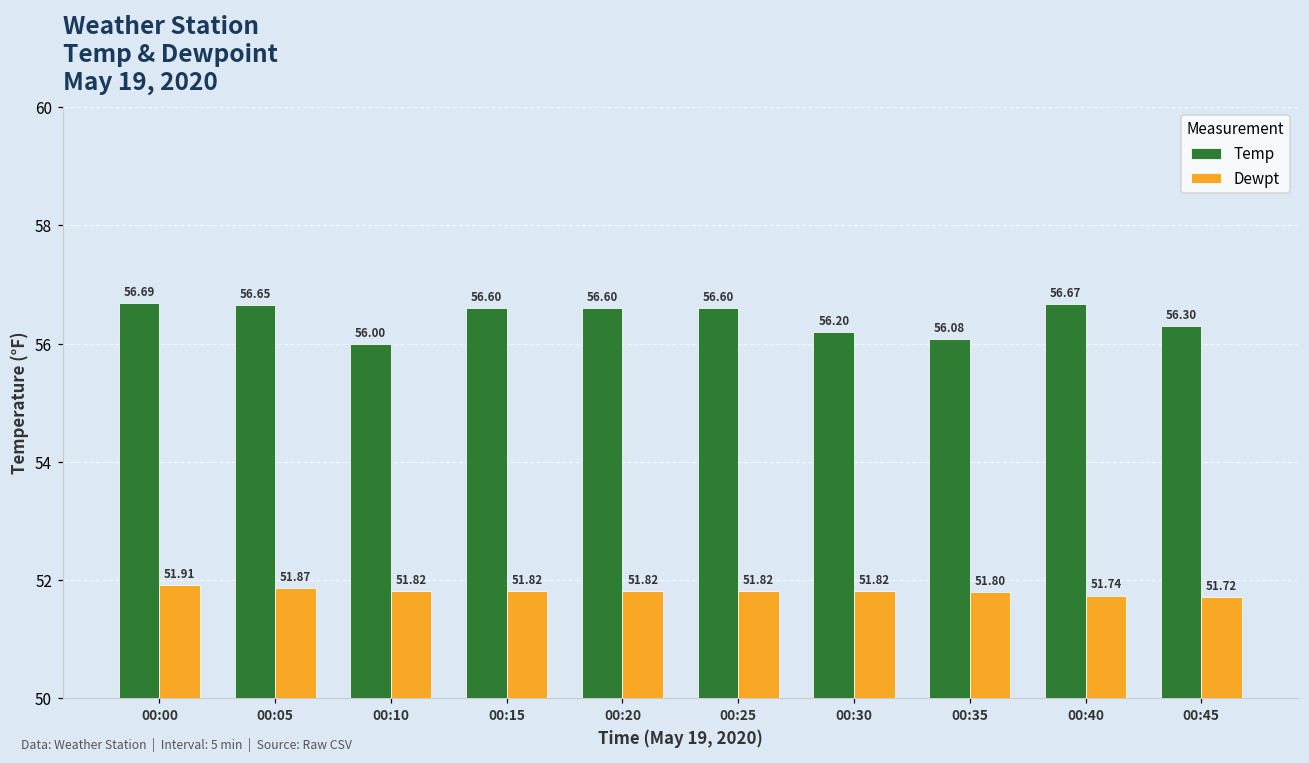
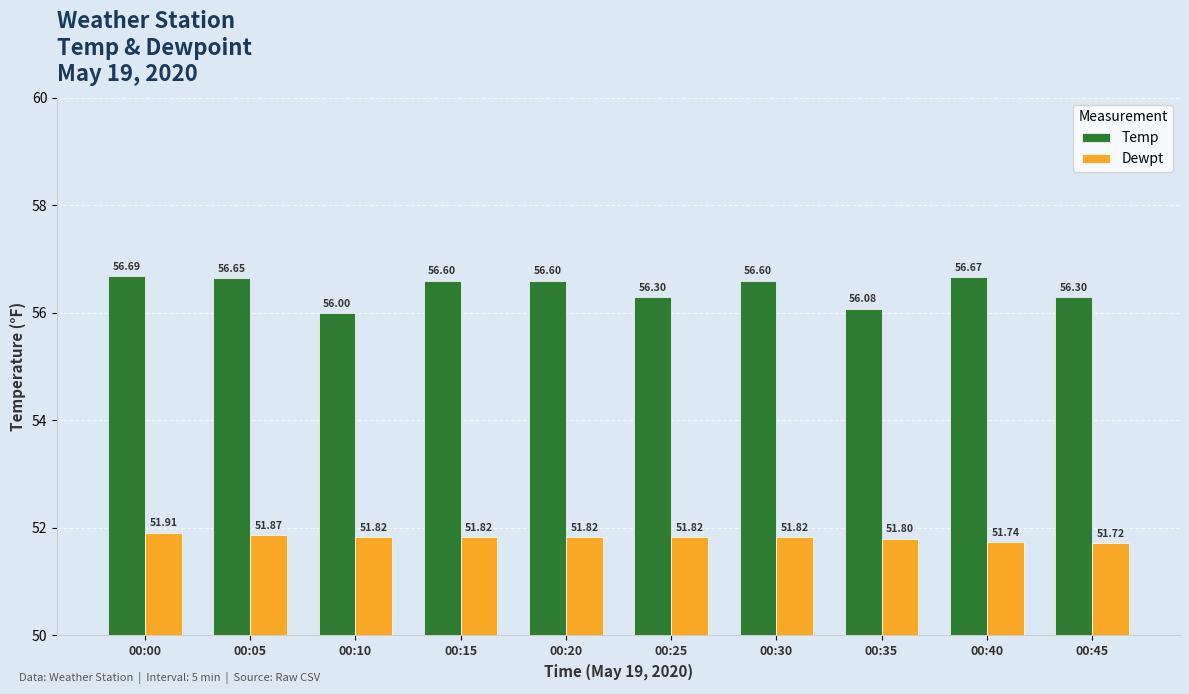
Temp, 00:25: 56.60 -> 56.30
Temp, 00:30: 56.20 -> 56.60
